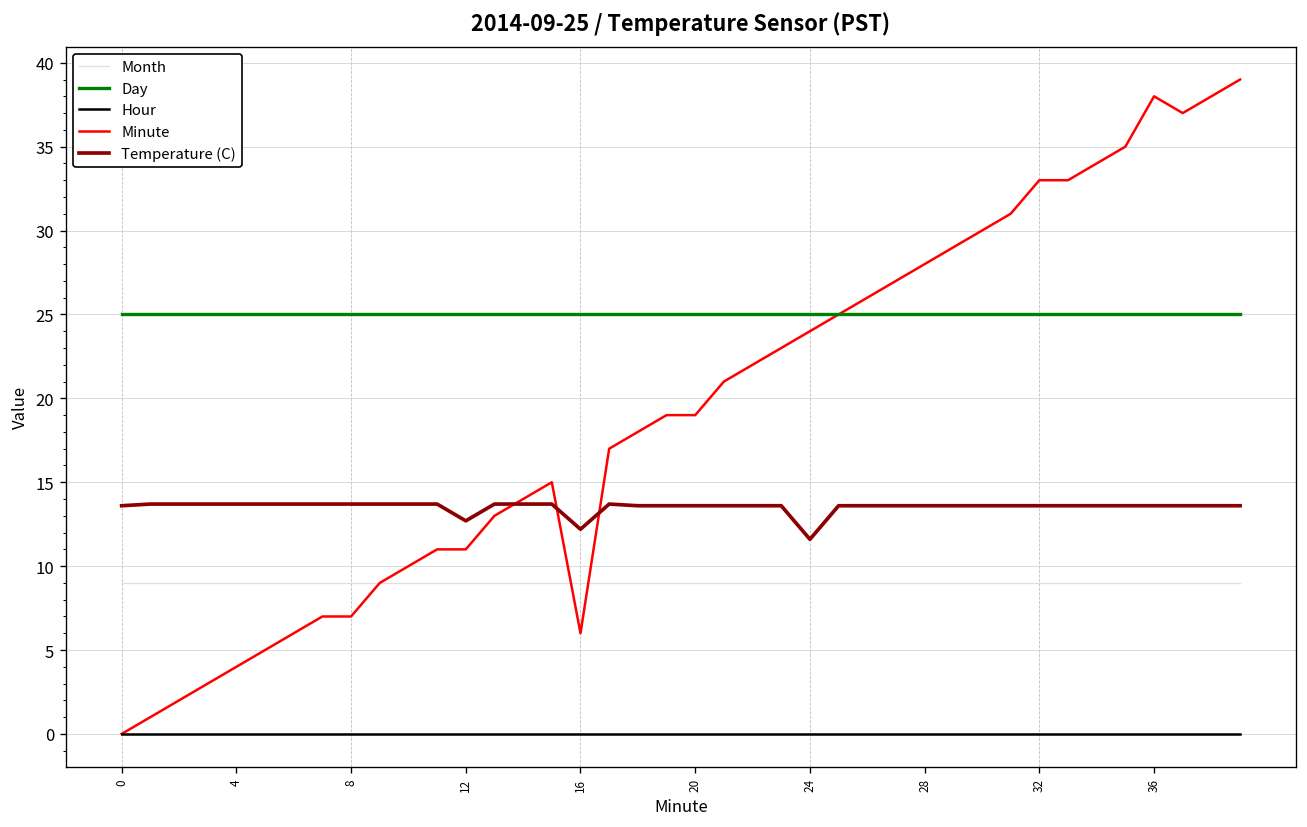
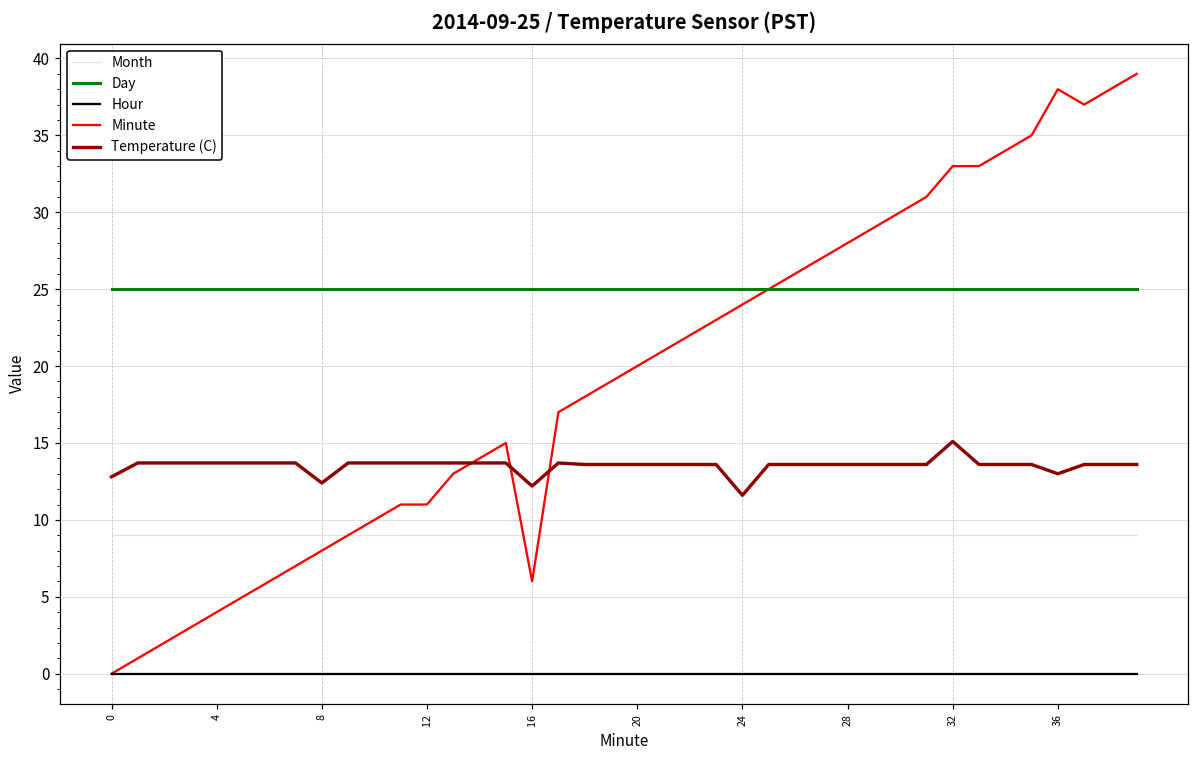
Temperature (C), 0: 13.6 -> 12.8
Minute, 8: 7 -> 8
Temperature (C), 8: 13.7 -> 12.4
Temperature (C), 12: 12.7 -> 13.7
Minute, 20: 19 -> 20
Temperature (C), 32: 13.6 -> 15.1
Temperature (C), 36: 13.6 -> 13.0
